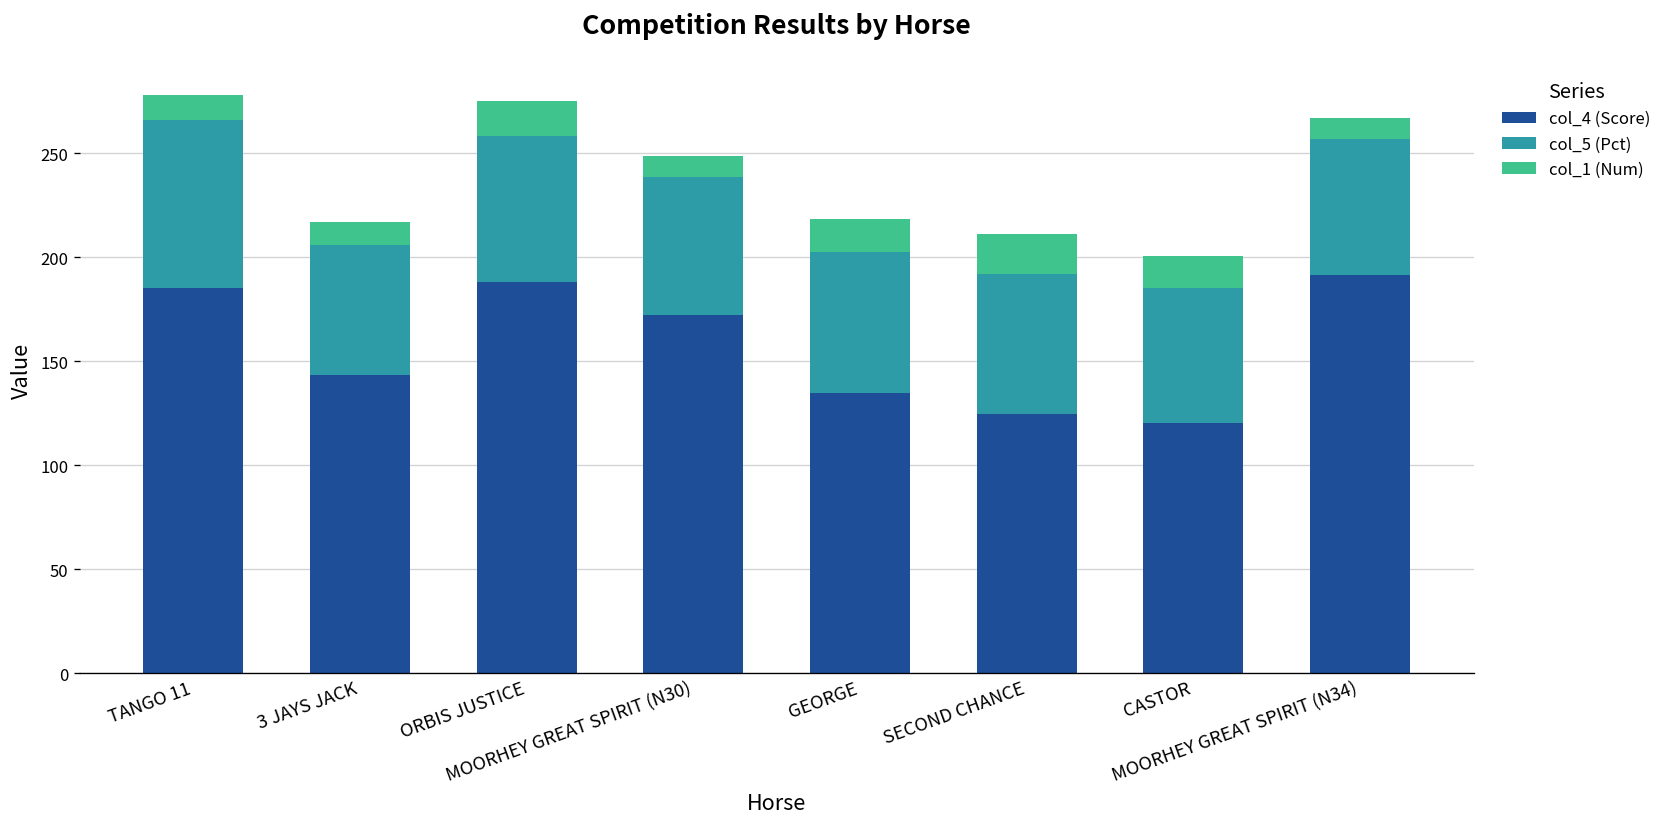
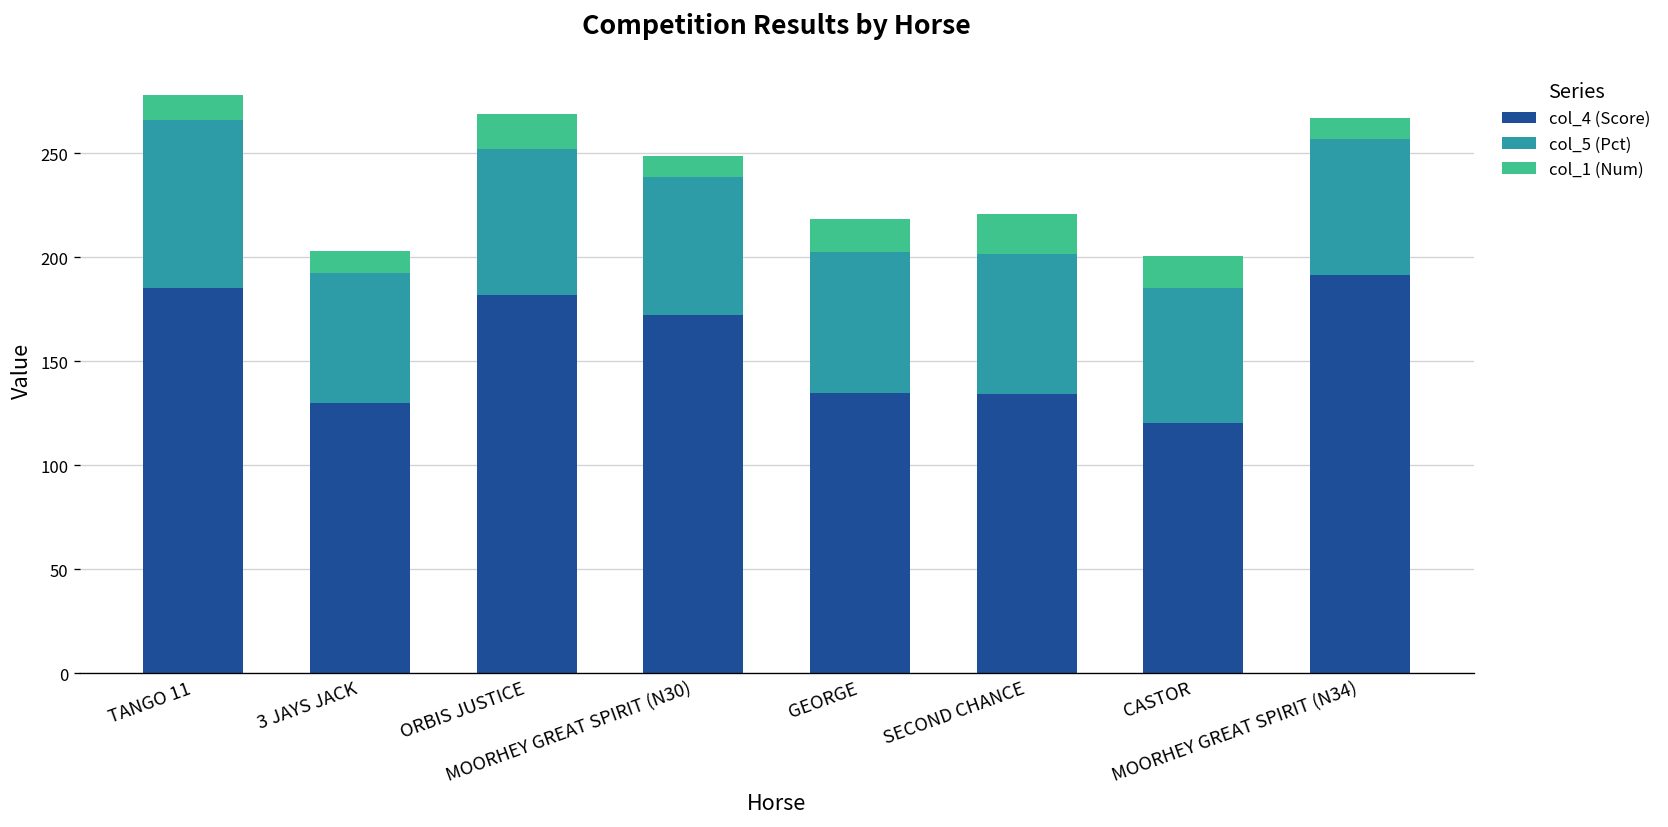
col_4 (Score), 3 JAYS JACK: 144 -> 130
col_4 (Score), ORBIS JUSTICE: 188 -> 182
col_4 (Score), SECOND CHANCE: 125 -> 135
